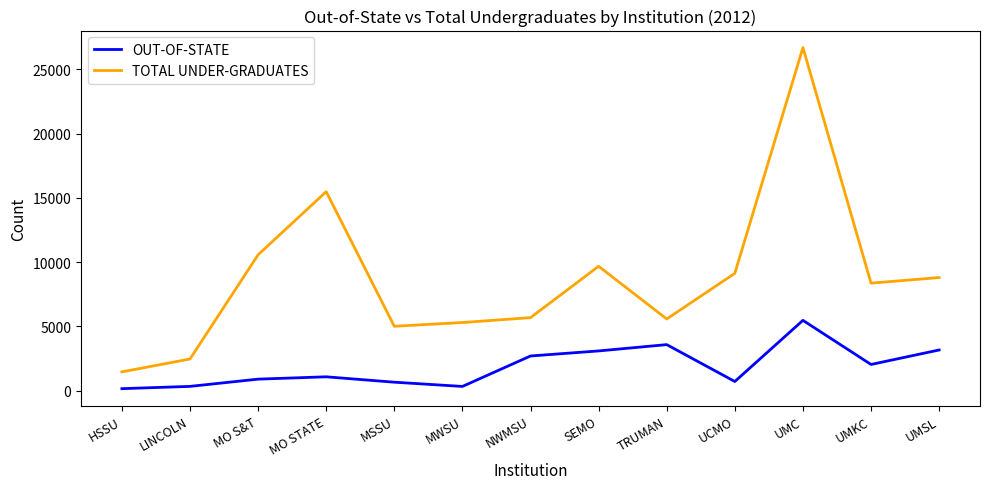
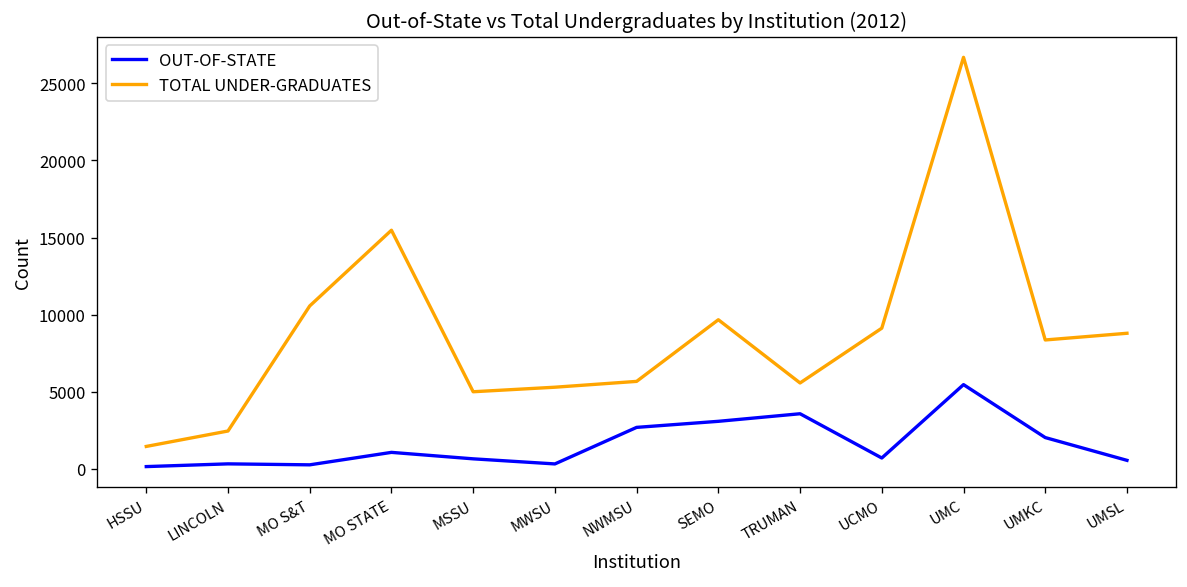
OUT-OF-STATE, MO S&T: 900 -> 300
OUT-OF-STATE, UMSL: 3200 -> 600
